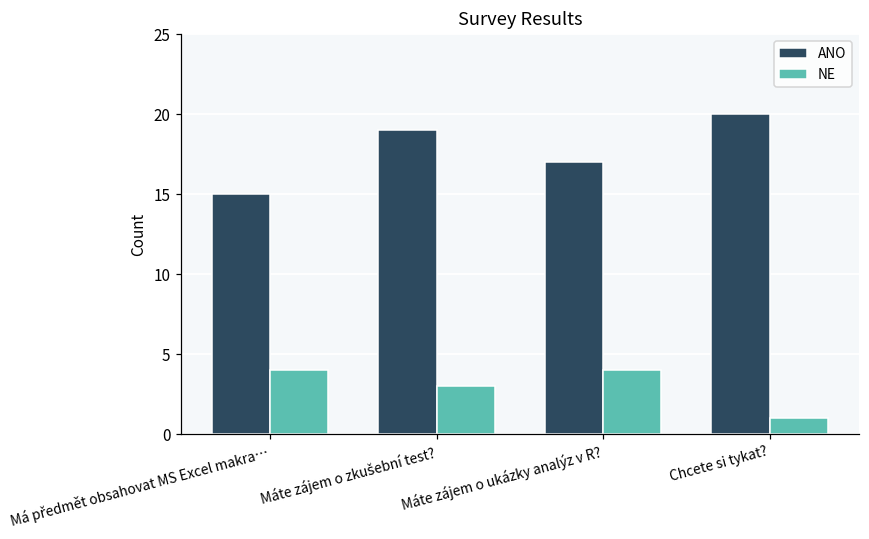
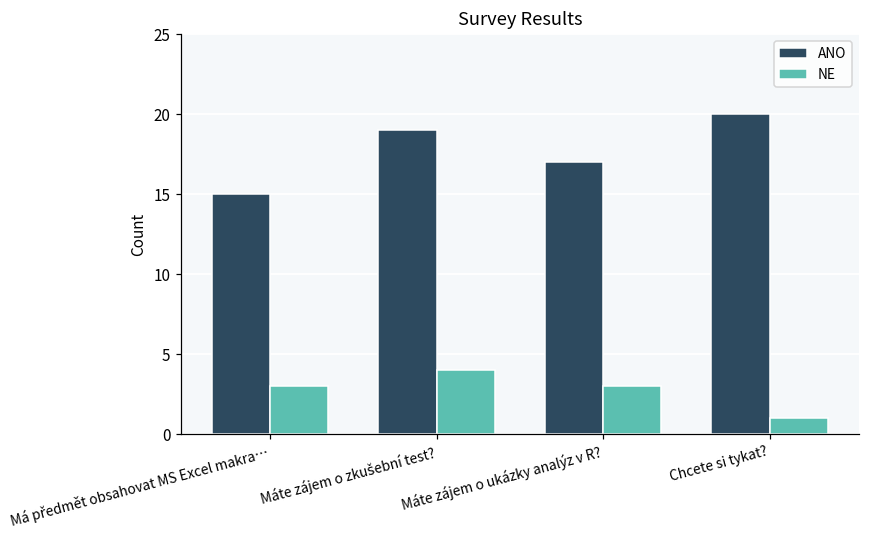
NE, Má předmět obsahovat MS Excel makra…: 4 -> 3
NE, Máte zájem o zkušební test?: 3 -> 4
NE, Máte zájem o ukázky analýz v R?: 4 -> 3
